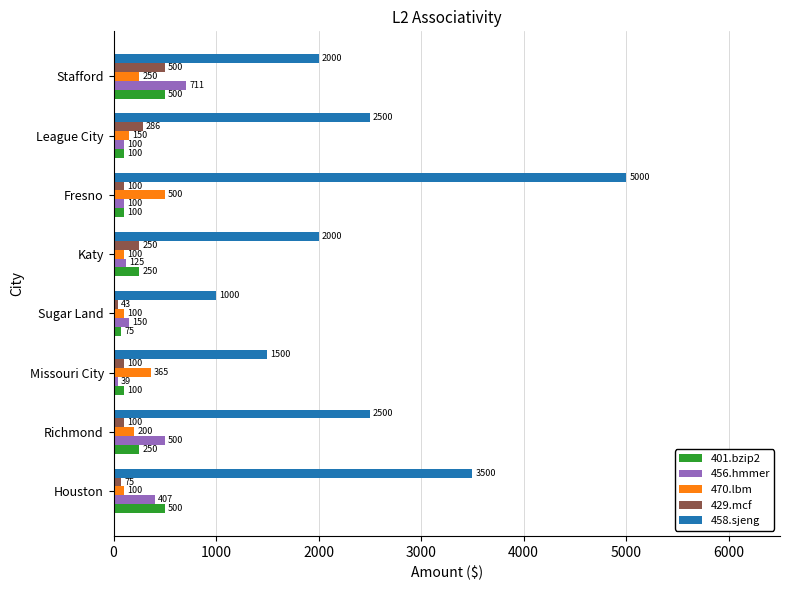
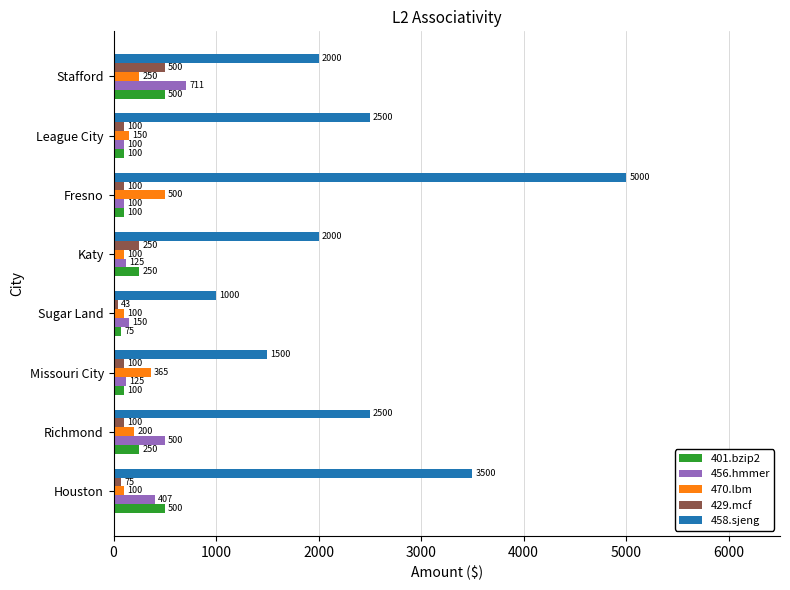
429.mcf, League City: 286 -> 100
456.hmmer, Missouri City: 39 -> 125
